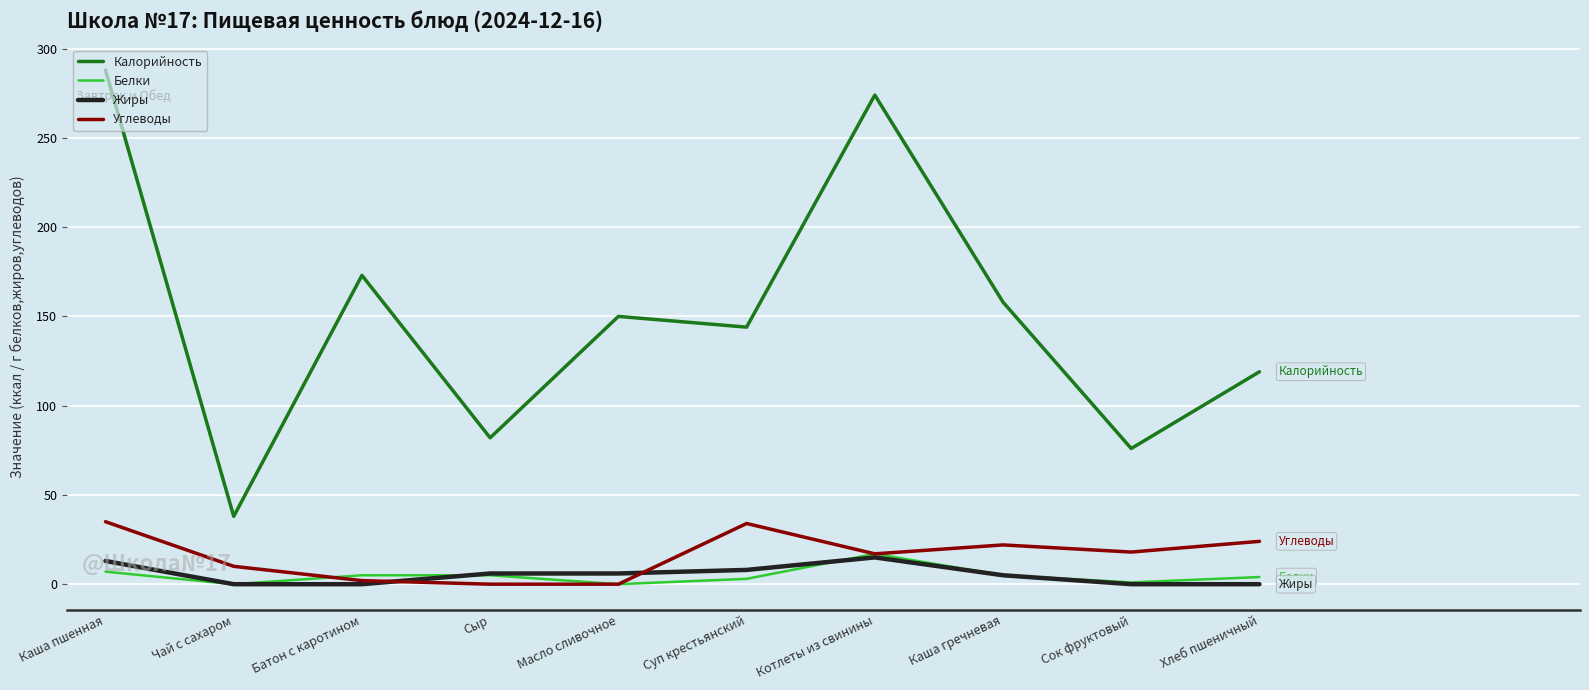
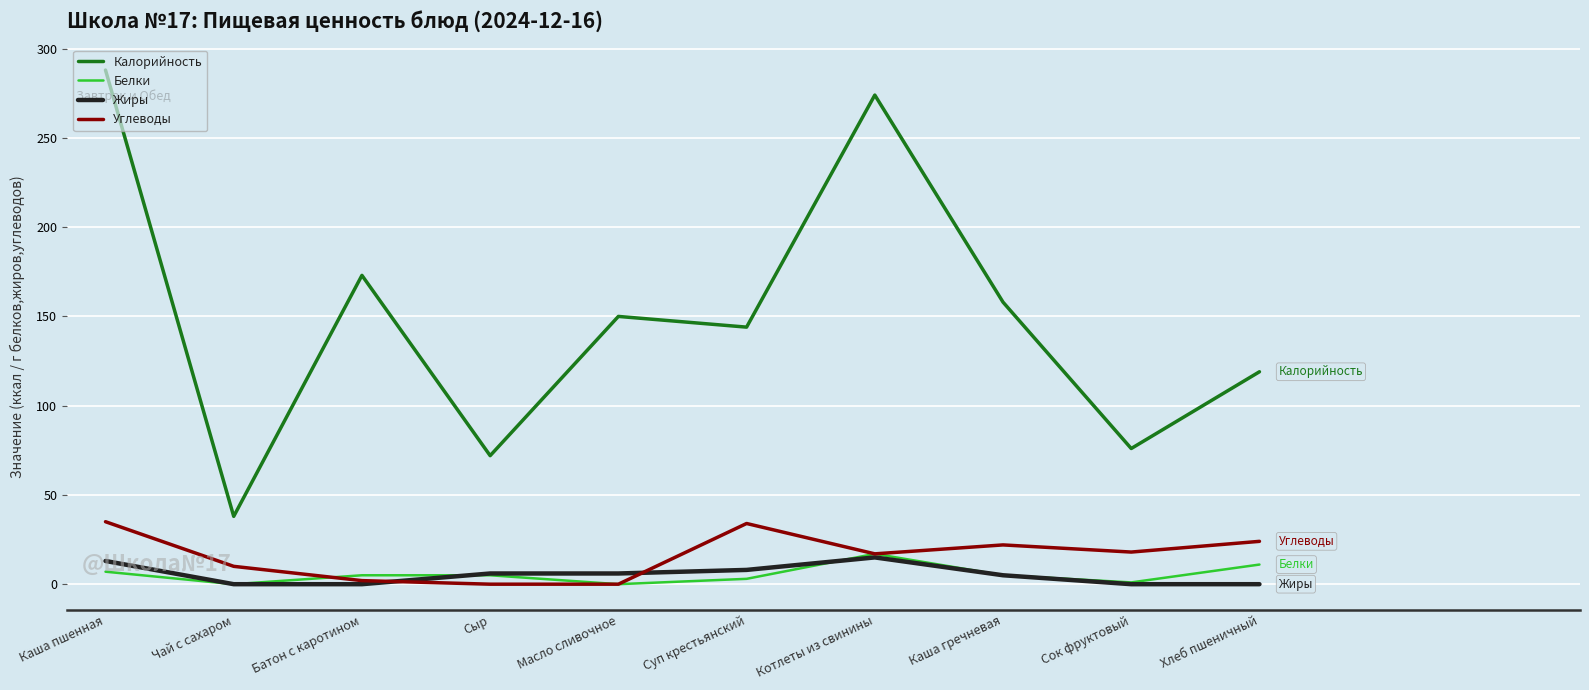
Калорийность, Сыр: 82 -> 72
Белки, Хлеб пшеничный: 4 -> 11
